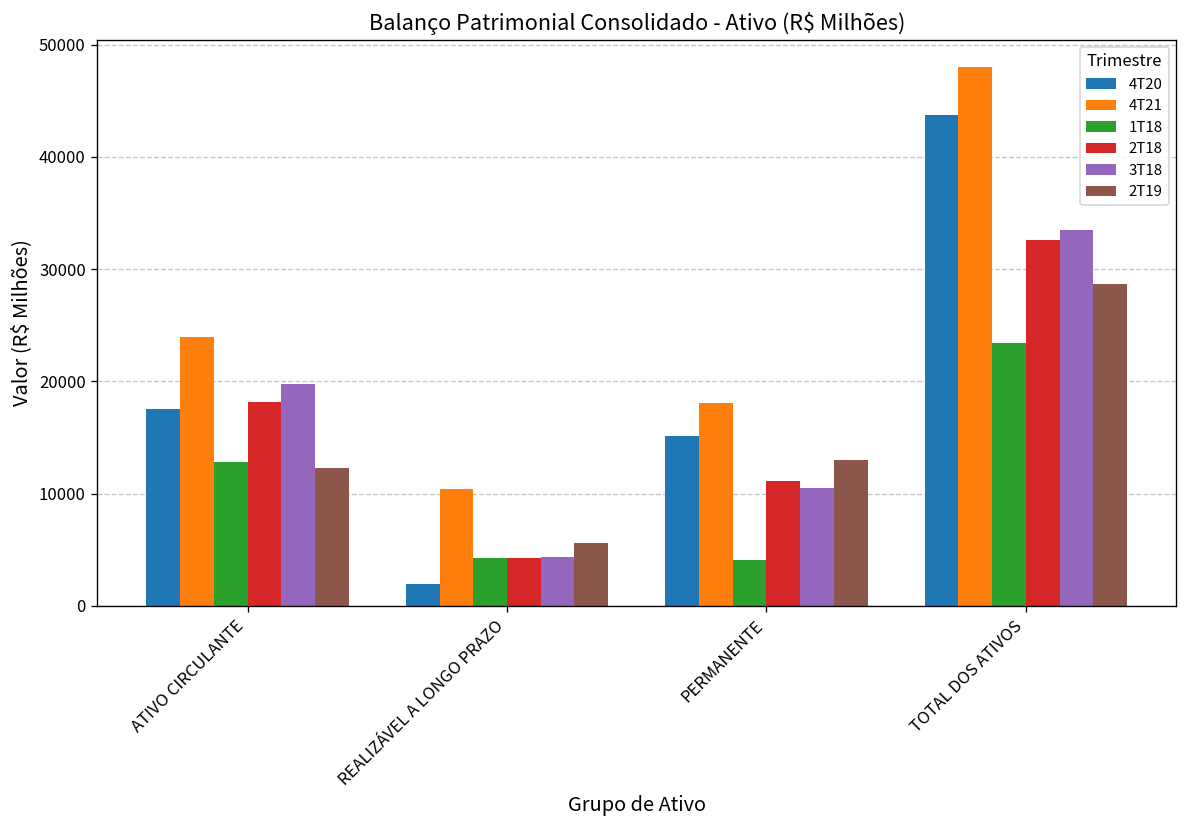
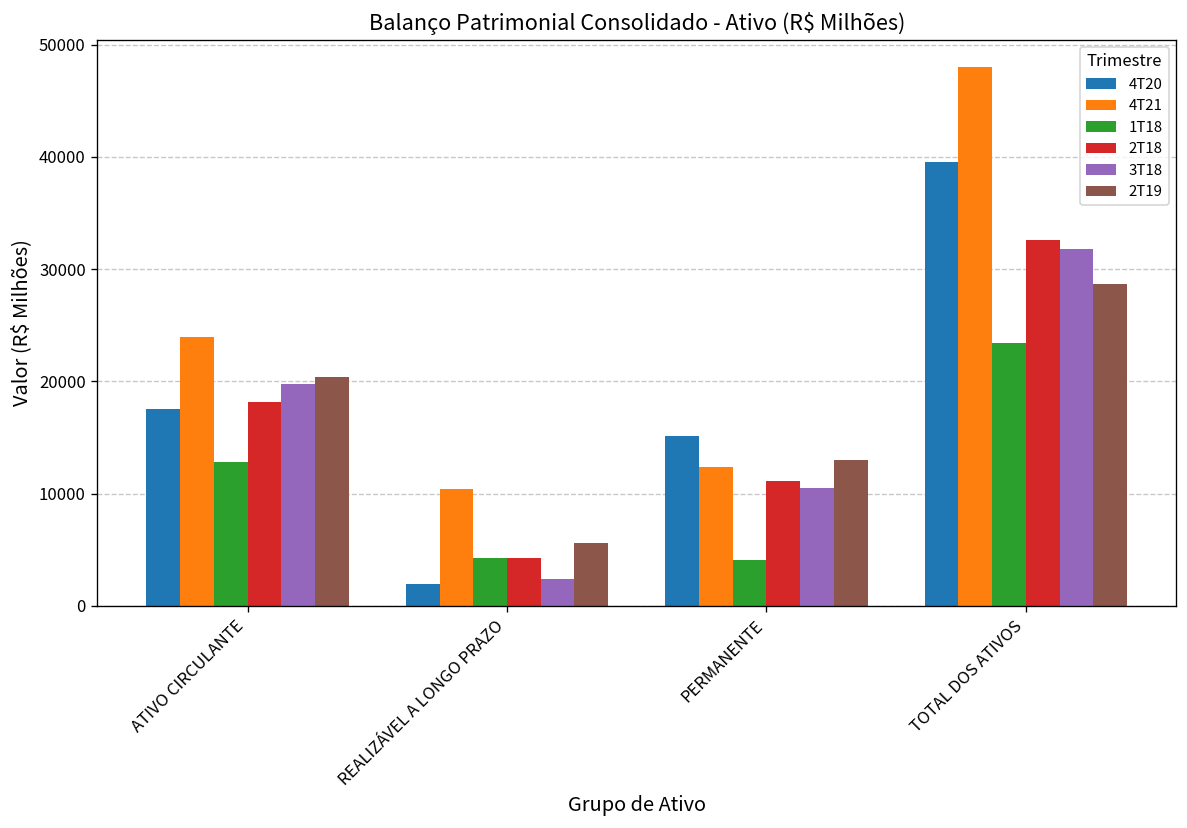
2T19, ATIVO CIRCULANTE: 12000 -> 20000
3T18, REALIZÁVEL A LONGO PRAZO: 4000 -> 2000
4T21, PERMANENTE: 18000 -> 12000
4T20, TOTAL DOS ATIVOS: 44000 -> 40000
3T18, TOTAL DOS ATIVOS: 33000 -> 32000
